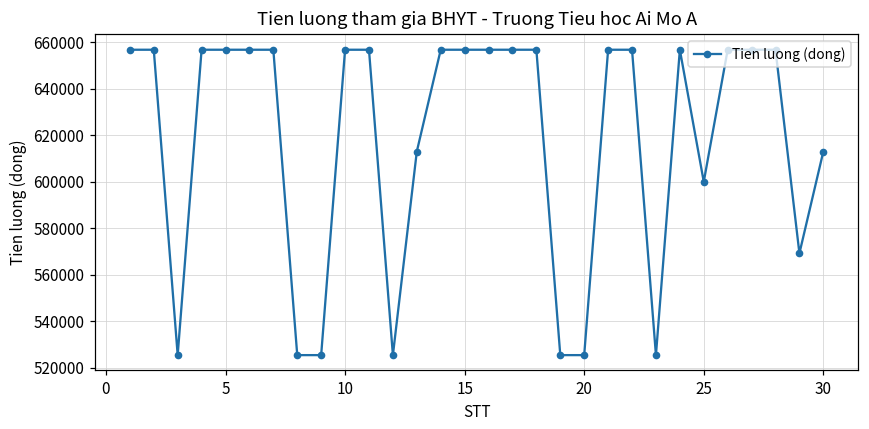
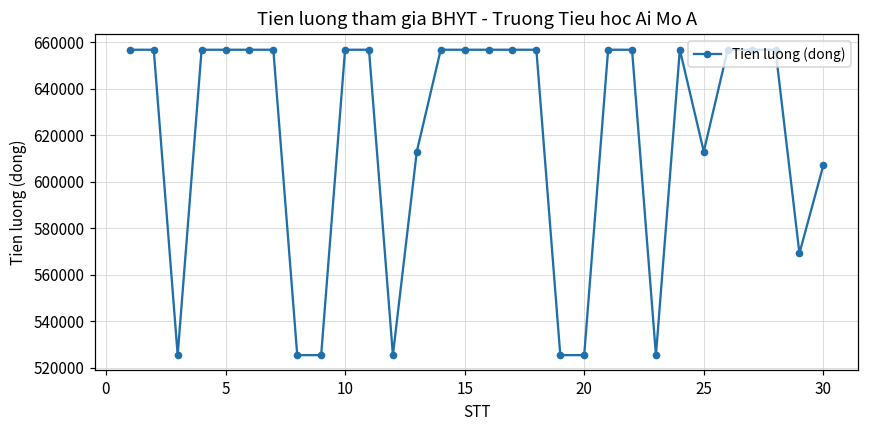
25: 600000 -> 613000
30: 613000 -> 607000
